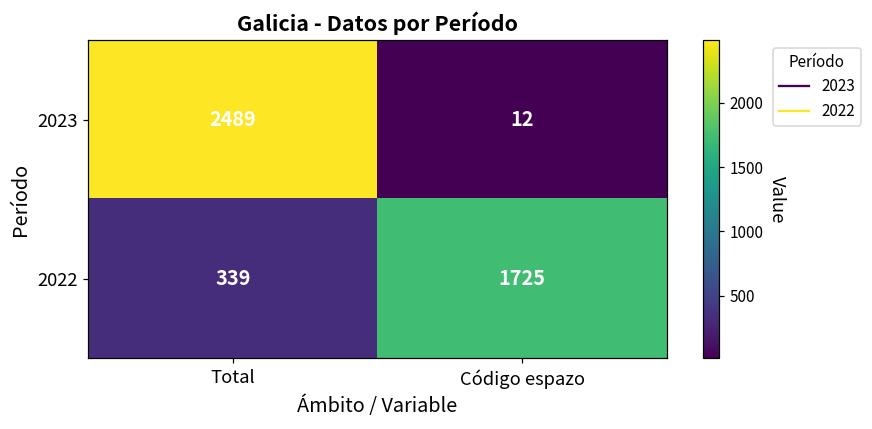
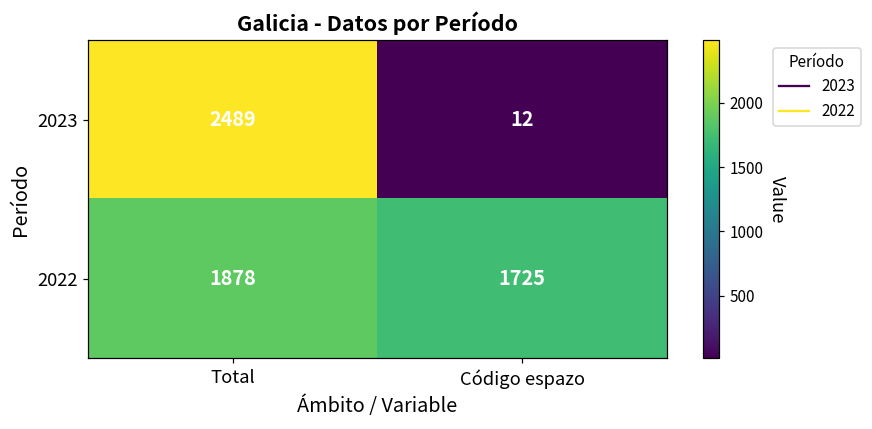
2022, Total: 339 -> 1878
